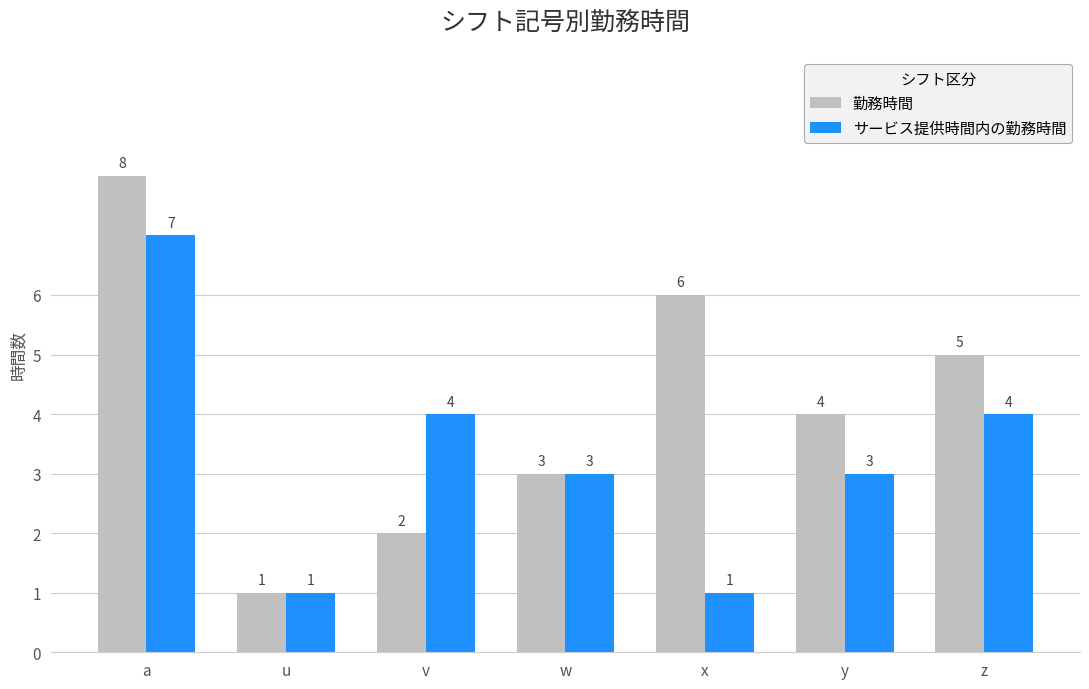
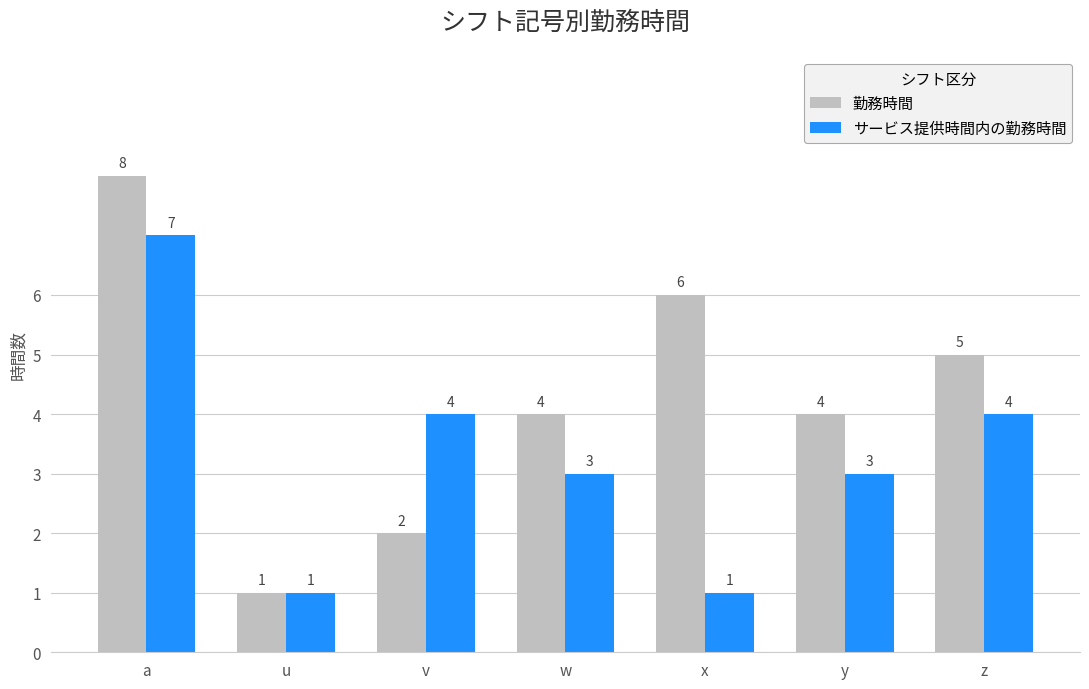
勤務時間, w: 3 -> 4
